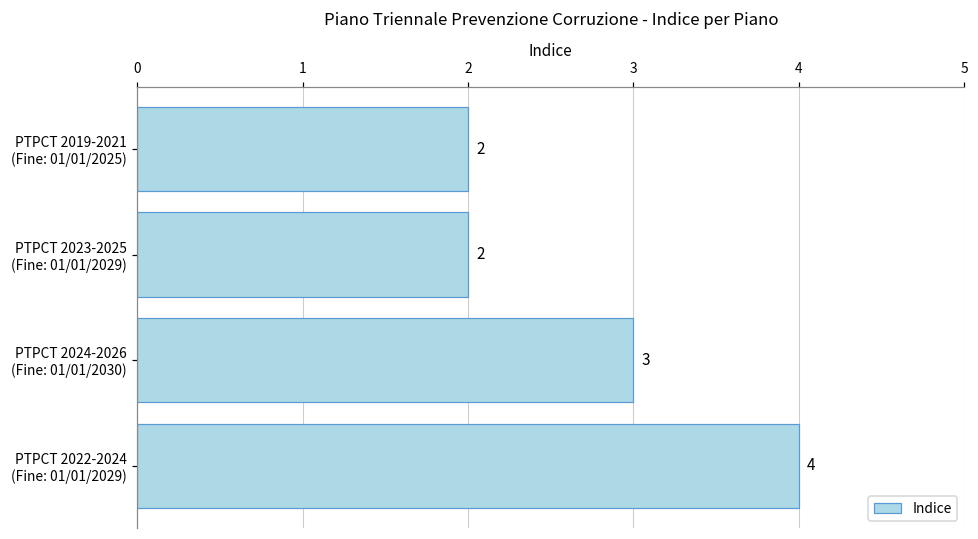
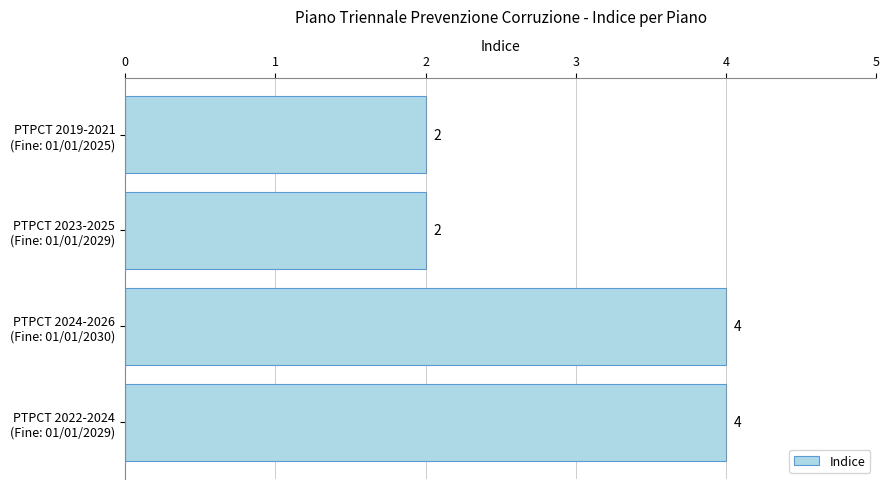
PTPCT 2024-2026 (Fine: 01/01/2030): 3 -> 4
